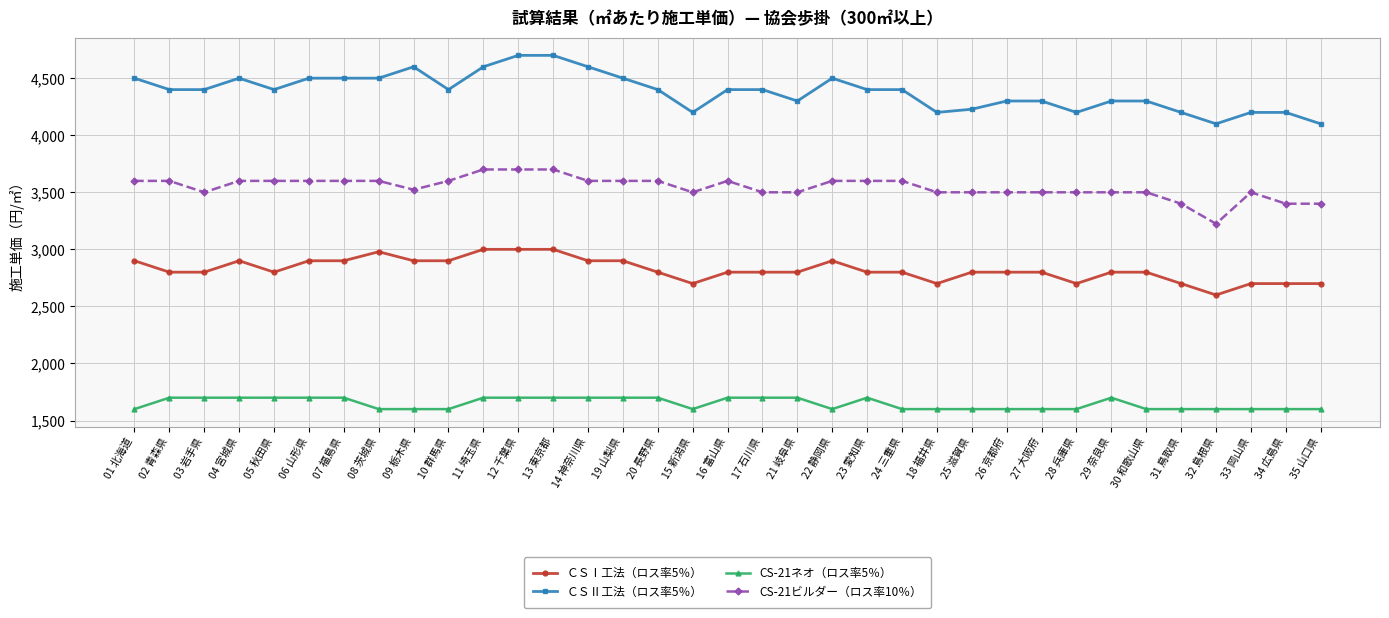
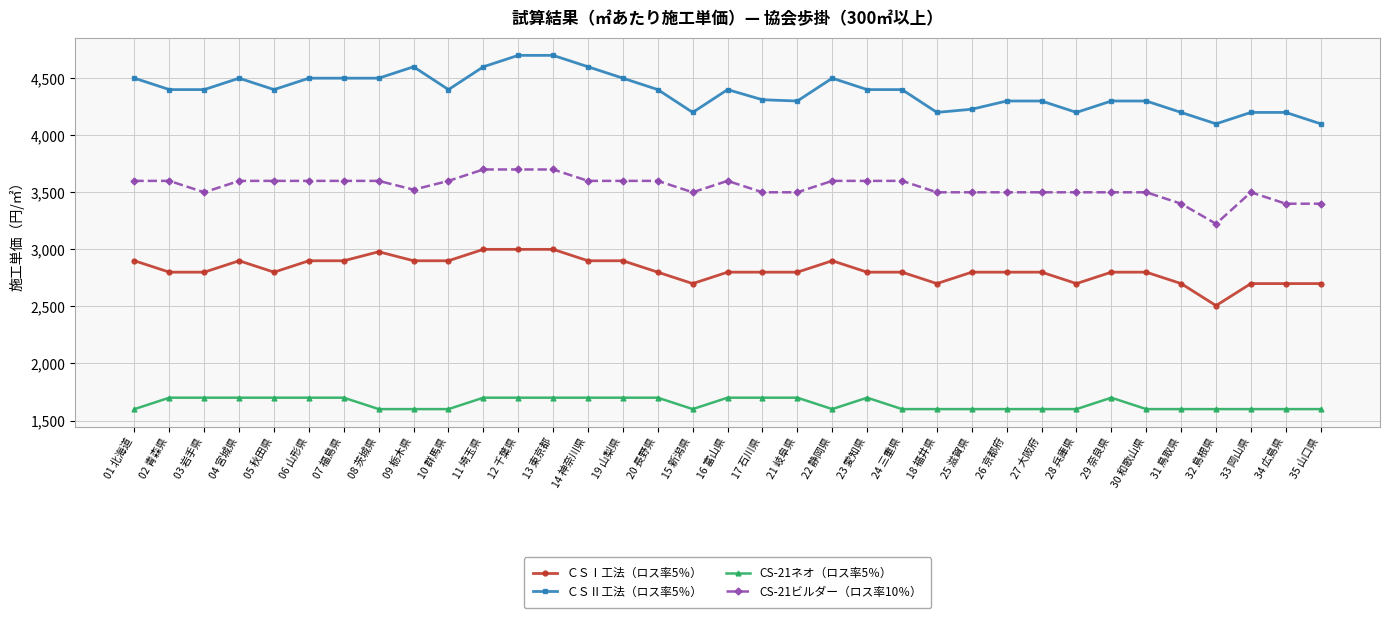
ＣＳⅡ工法（ロス率5％）, 17 石川県: 4,400 -> 4,310
ＣＳⅠ工法（ロス率5％）, 32 島根県: 2,600 -> 2,510
